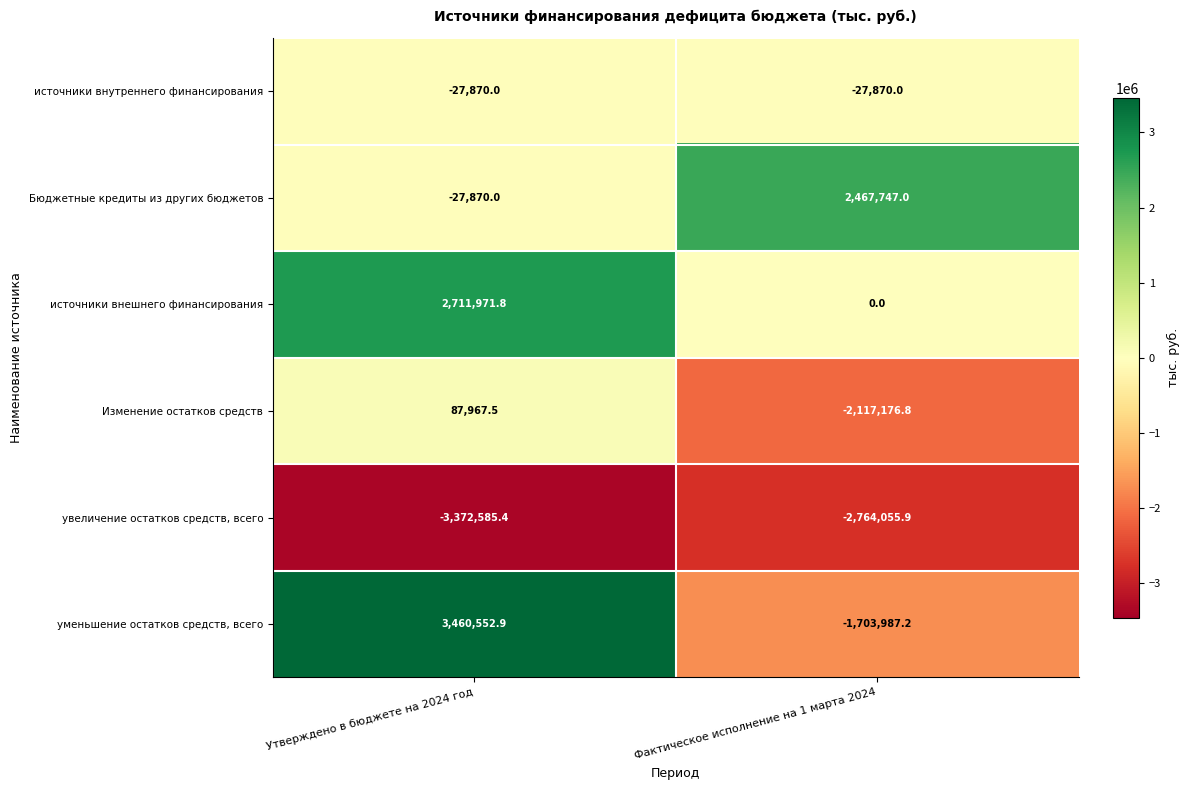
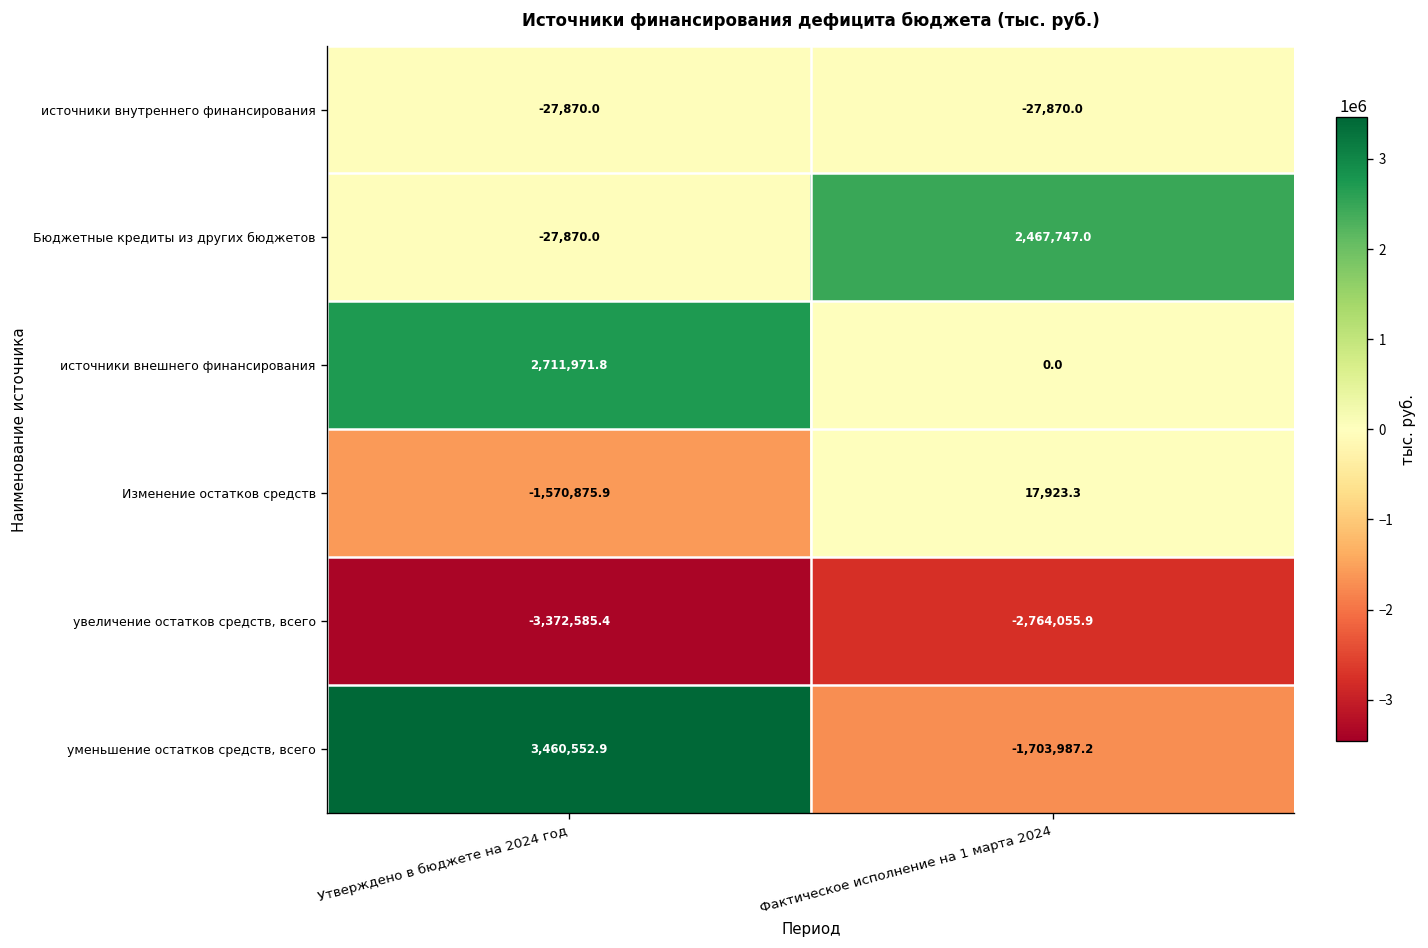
Изменение остатков средств, Утверждено в бюджете на 2024 год: 87,967.5 -> -1,570,875.9
Изменение остатков средств, Фактическое исполнение на 1 марта 2024: -2,117,176.8 -> 17,923.3
